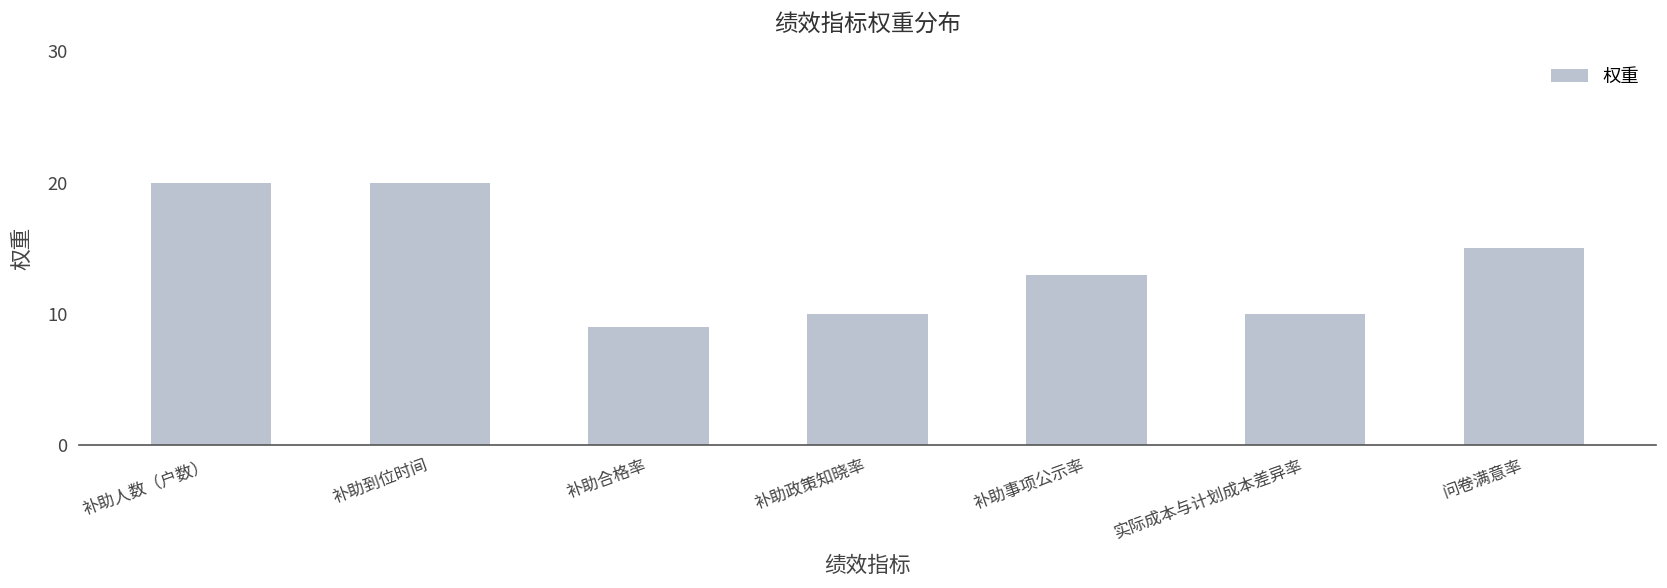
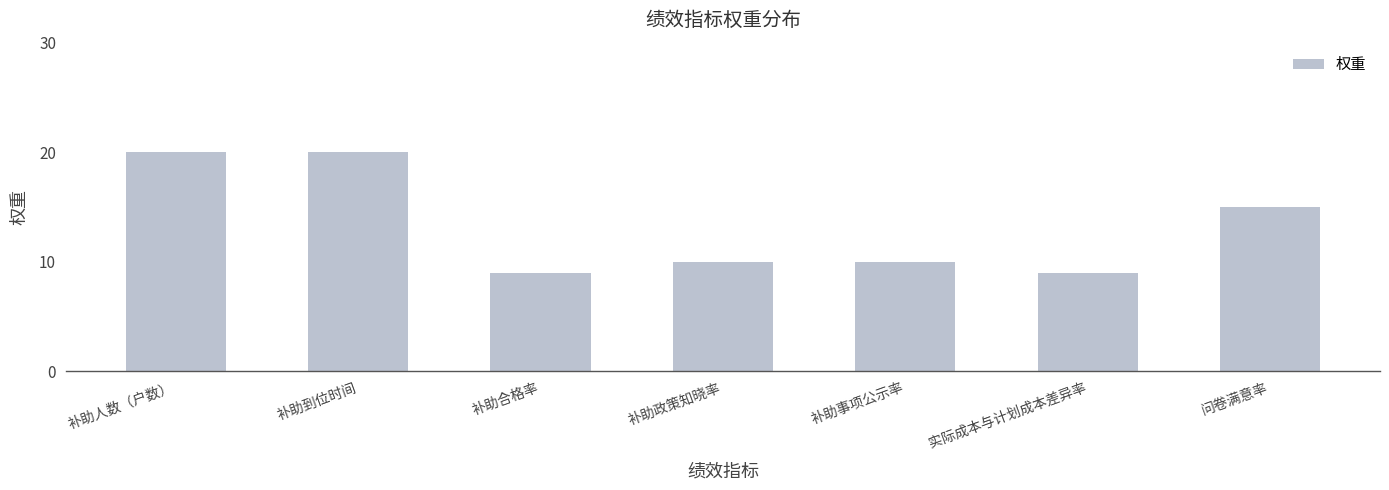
补助事项公示率: 13 -> 10
实际成本与计划成本差异率: 10 -> 9
